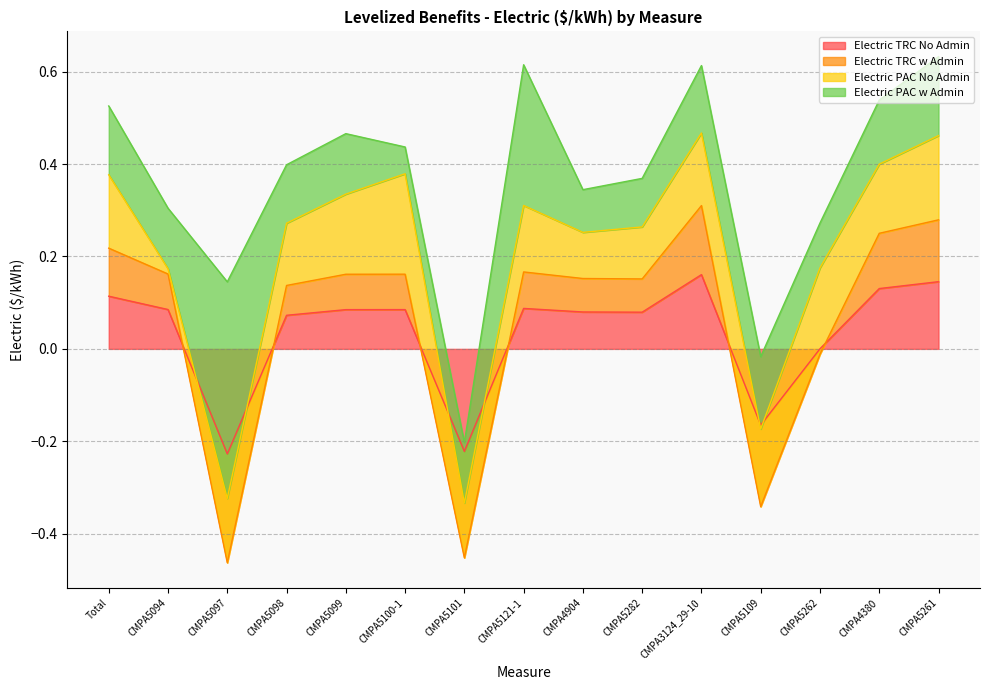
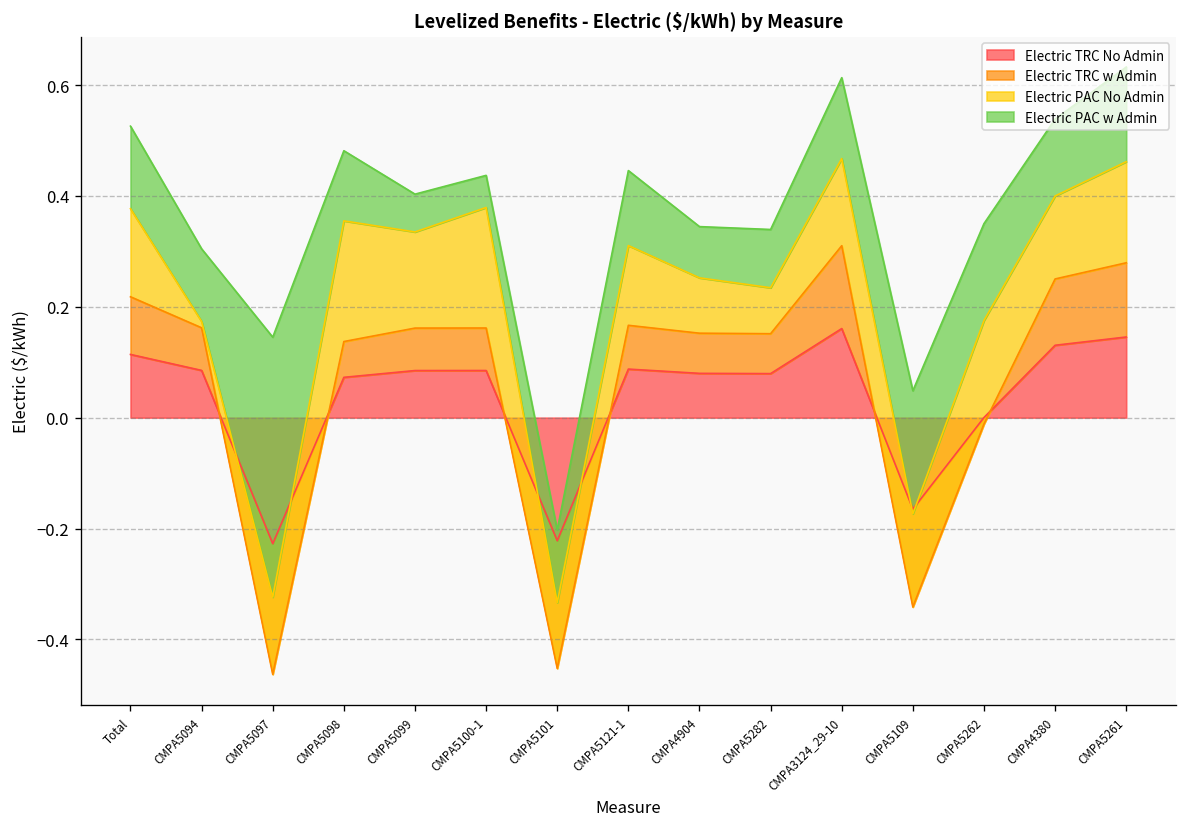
Electric PAC No Admin, CMPA5098: 0.13 -> 0.22
Electric PAC w Admin, CMPA5099: 0.13 -> 0.07
Electric PAC w Admin, CMPA5121-1: 0.30 -> 0.14
Electric PAC No Admin, CMPA5282: 0.11 -> 0.08
Electric PAC w Admin, CMPA5109: 0.16 -> 0.22
Electric PAC w Admin, CMPA5262: 0.10 -> 0.17
